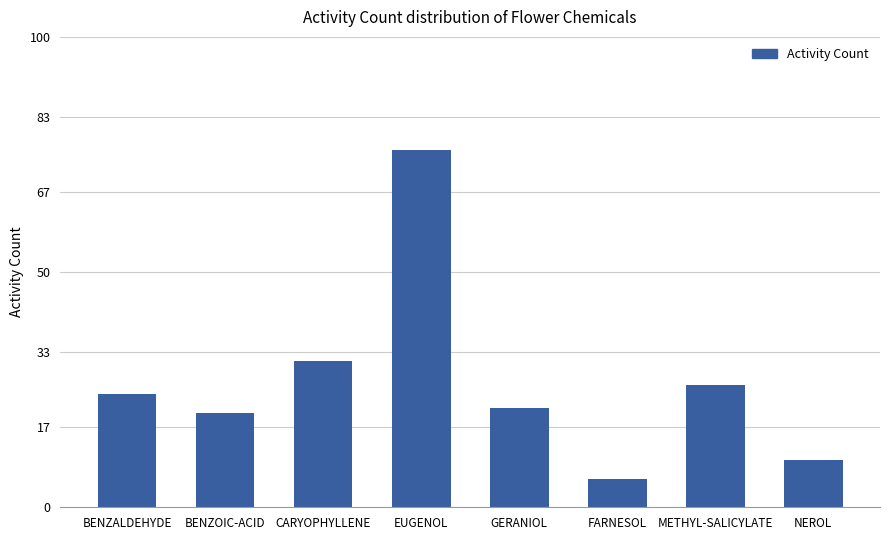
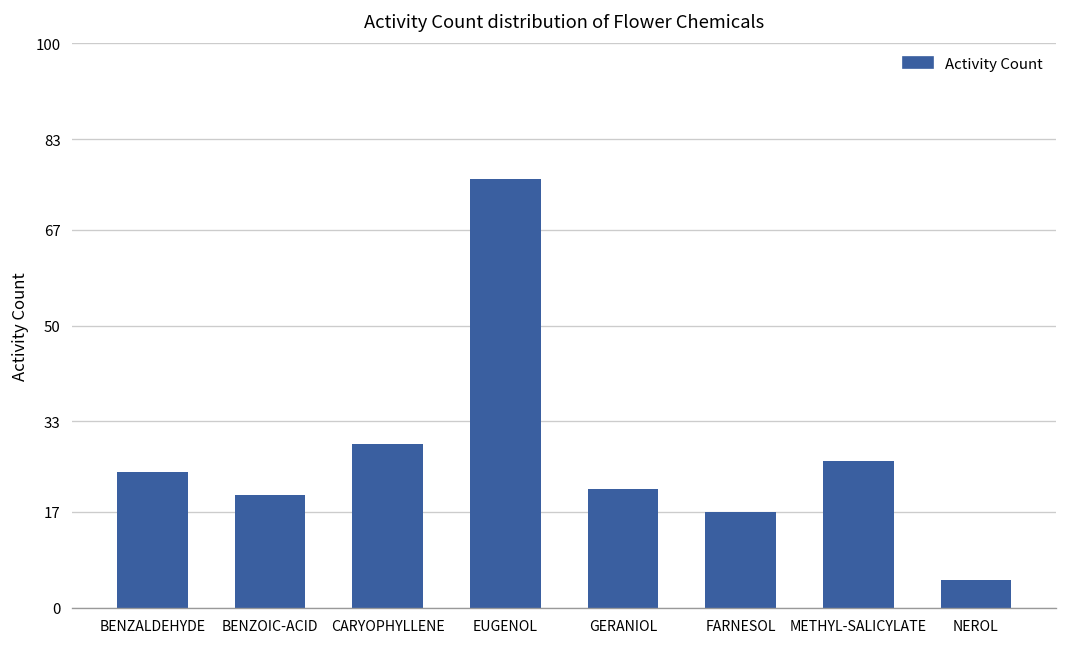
CARYOPHYLLENE: 31 -> 29
FARNESOL: 6 -> 17
NEROL: 10 -> 5
